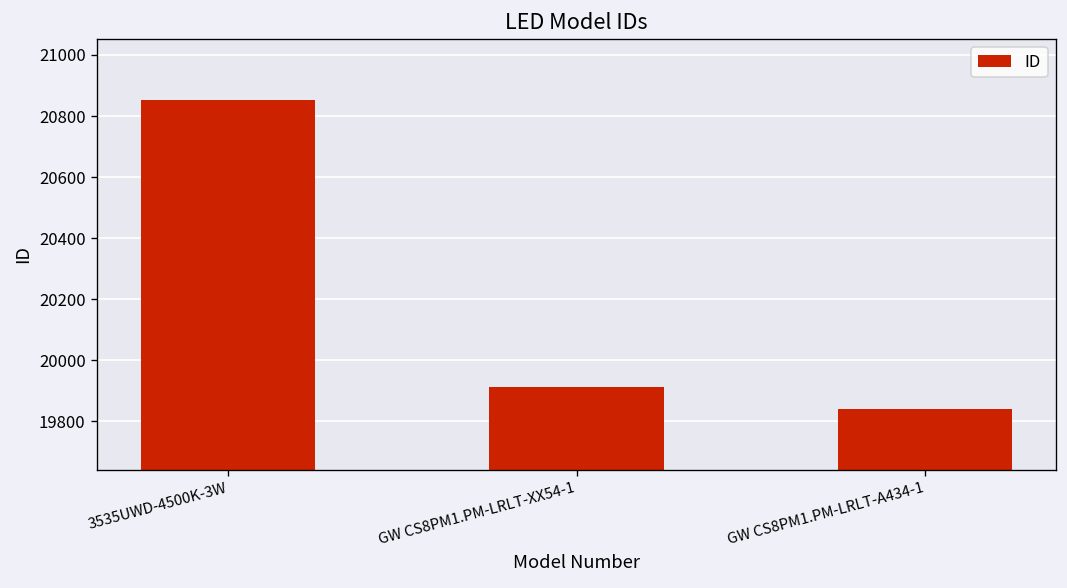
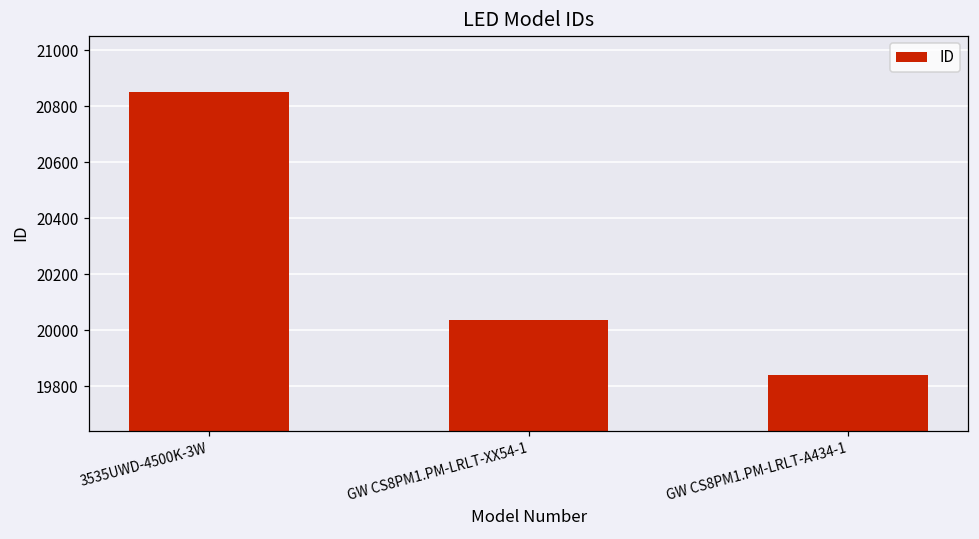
GW CS8PM1.PM-LRLT-XX54-1: 19910 -> 20040
